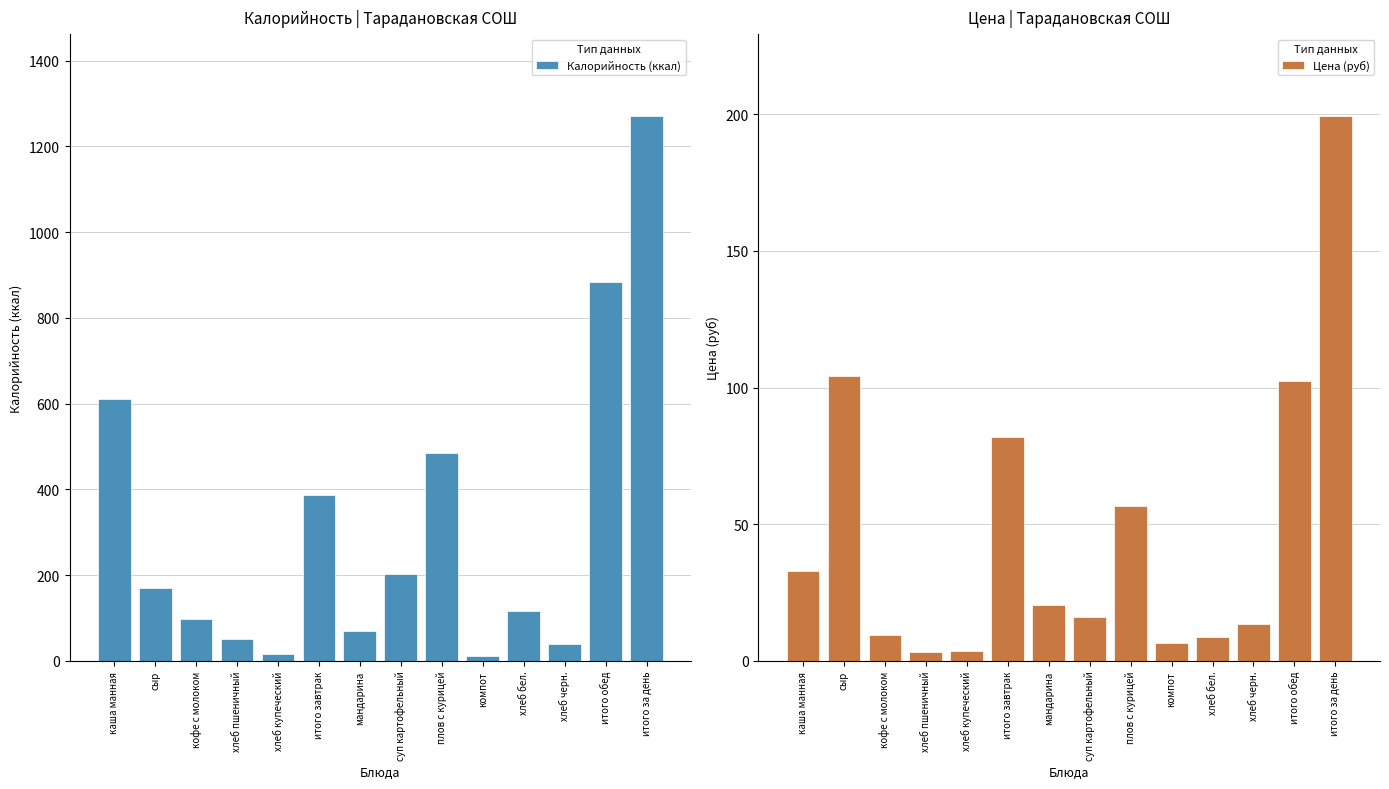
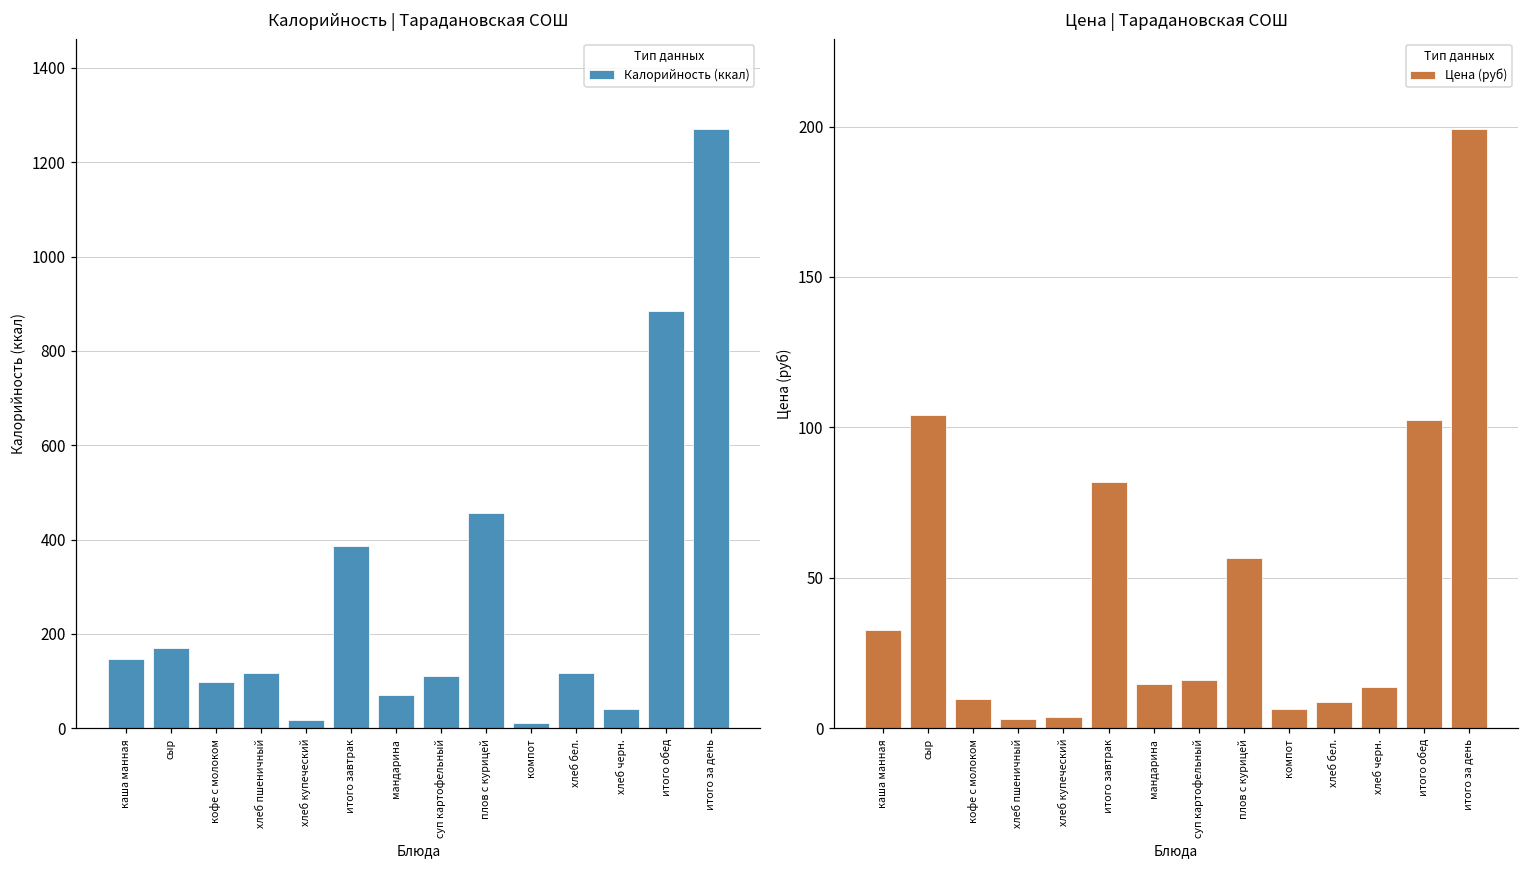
Калорийность | Тарадановская СОШ, каша манная: 610 -> 150
Калорийность | Тарадановская СОШ, хлеб пшеничный: 50 -> 120
Калорийность | Тарадановская СОШ, суп картофельный: 200 -> 110
Калорийность | Тарадановская СОШ, плов с курицей: 490 -> 460
Цена | Тарадановская СОШ, мандарина: 21 -> 15
